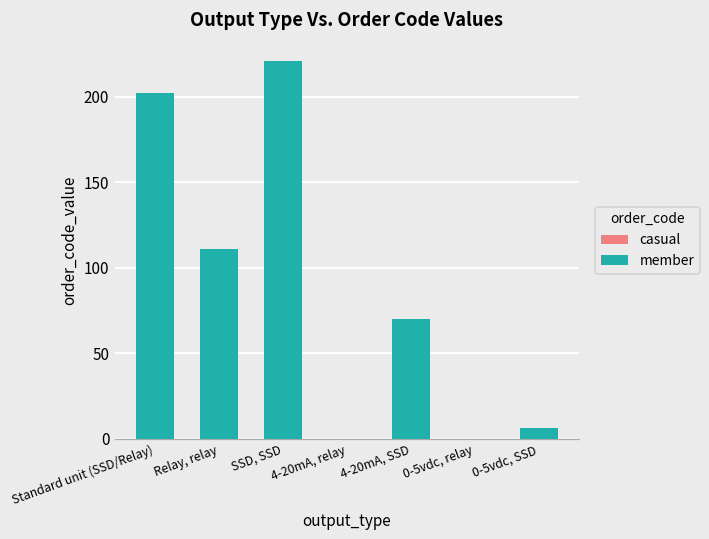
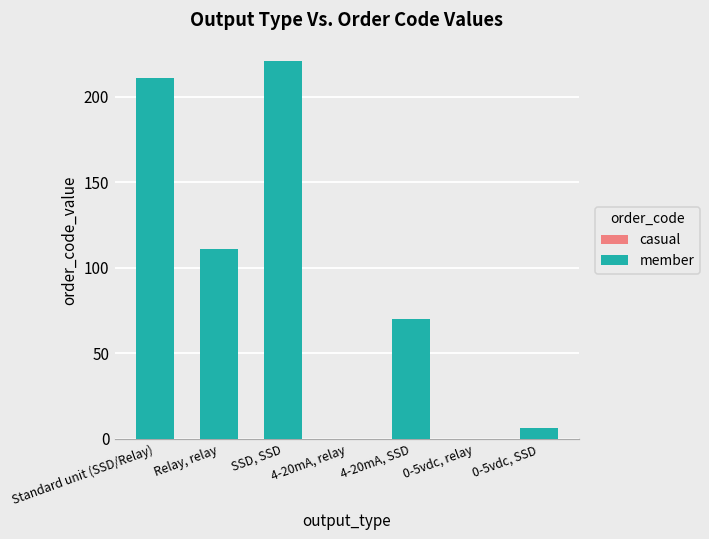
member, Standard unit (SSD/Relay): 202 -> 211
